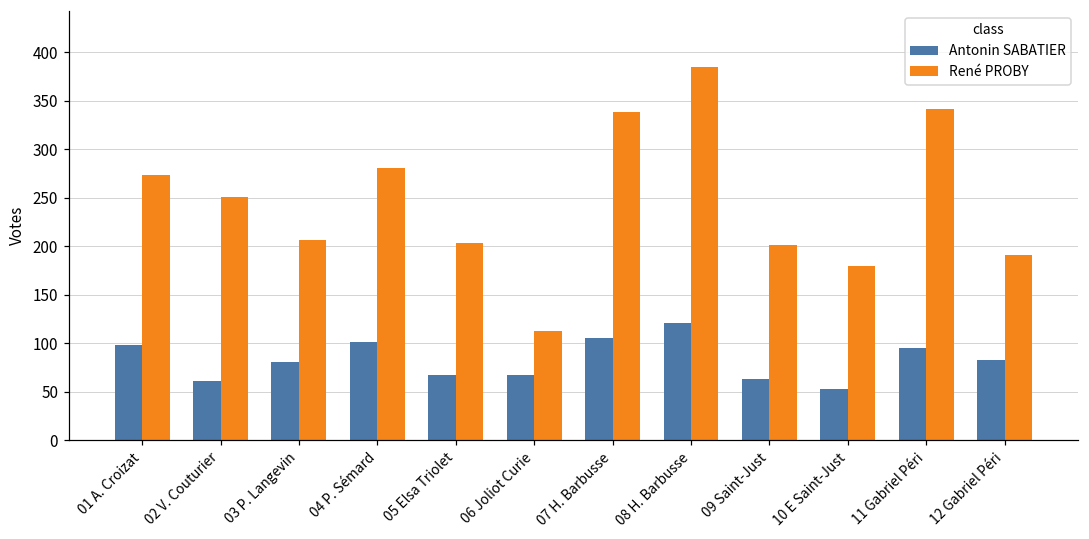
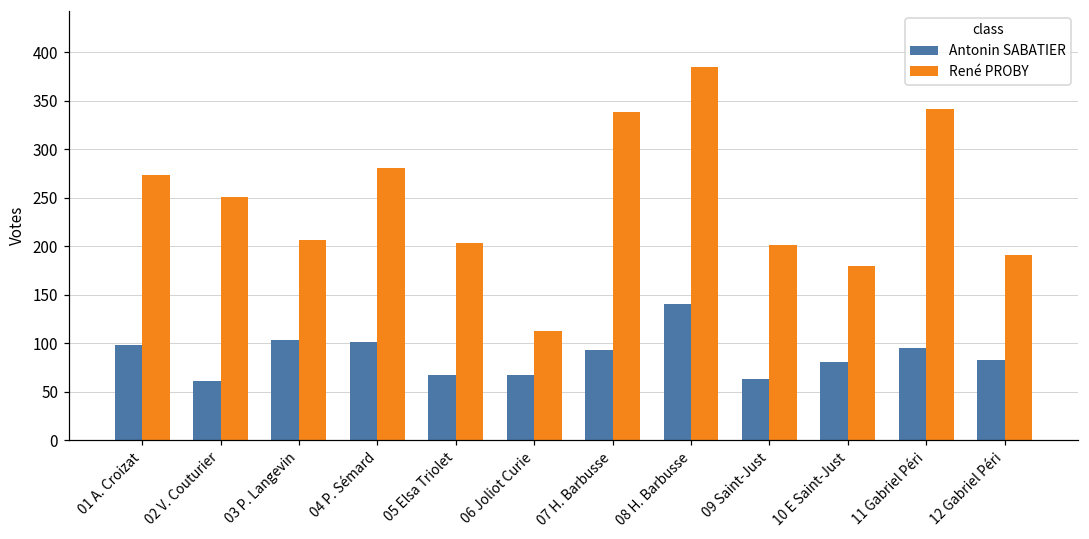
Antonin SABATIER, 03 P. Langevin: 80 -> 100
Antonin SABATIER, 07 H. Barbusse: 110 -> 90
Antonin SABATIER, 08 H. Barbusse: 120 -> 140
Antonin SABATIER, 10 E Saint-Just: 50 -> 80
